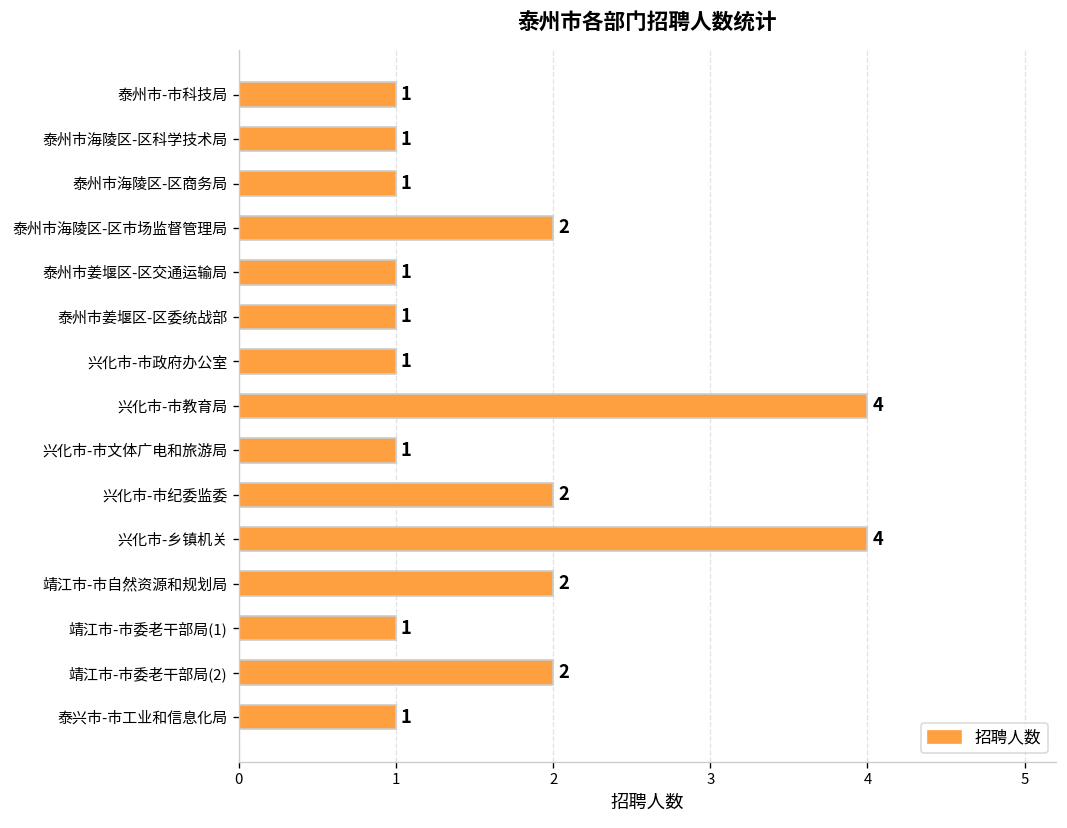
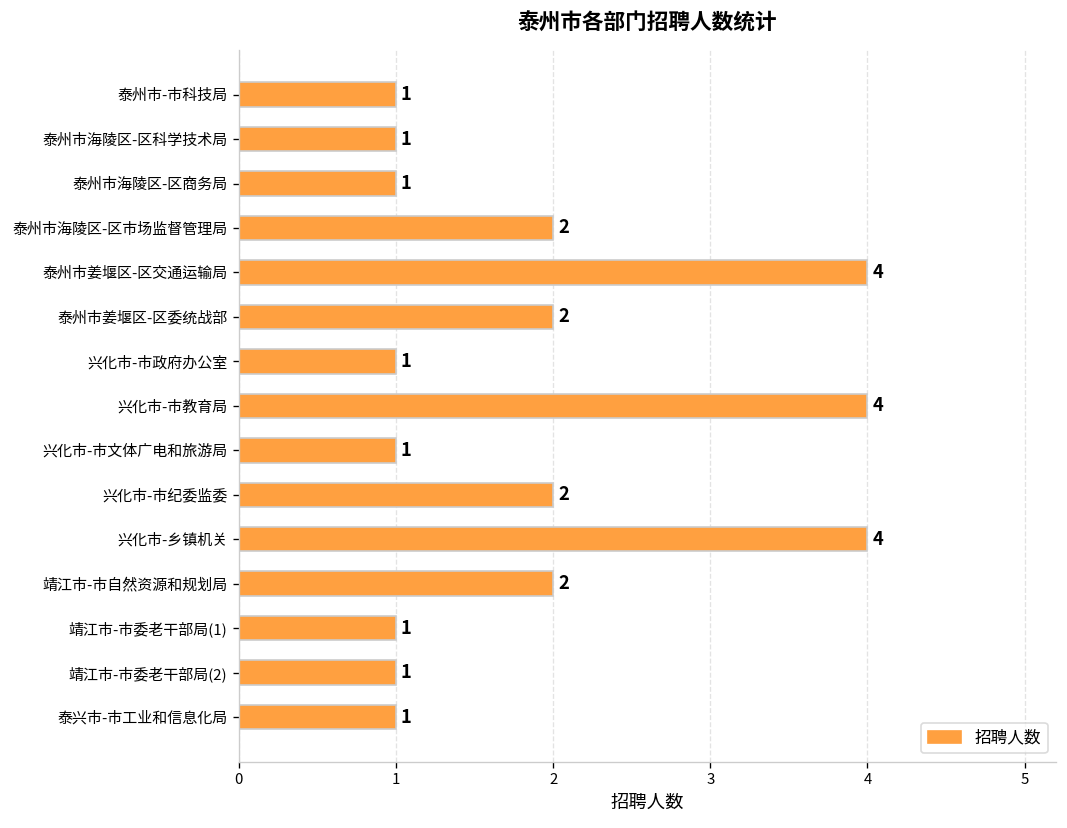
泰州市姜堰区-区交通运输局: 1 -> 4
泰州市姜堰区-区委统战部: 1 -> 2
靖江市-市委老干部局(2): 2 -> 1
